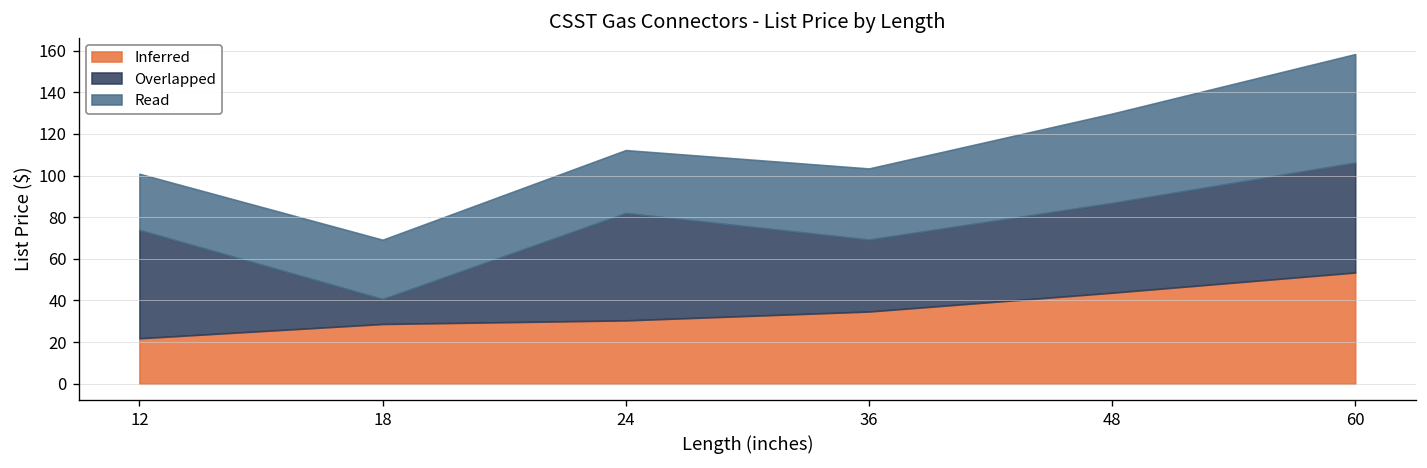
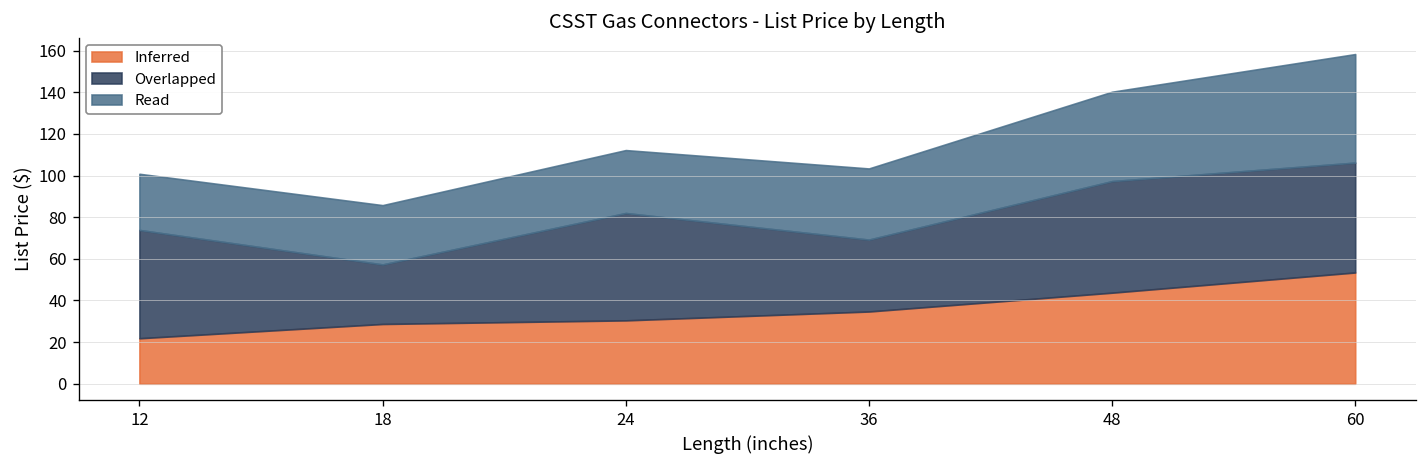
Overlapped, 18: 12 -> 29
Overlapped, 48: 43 -> 54
